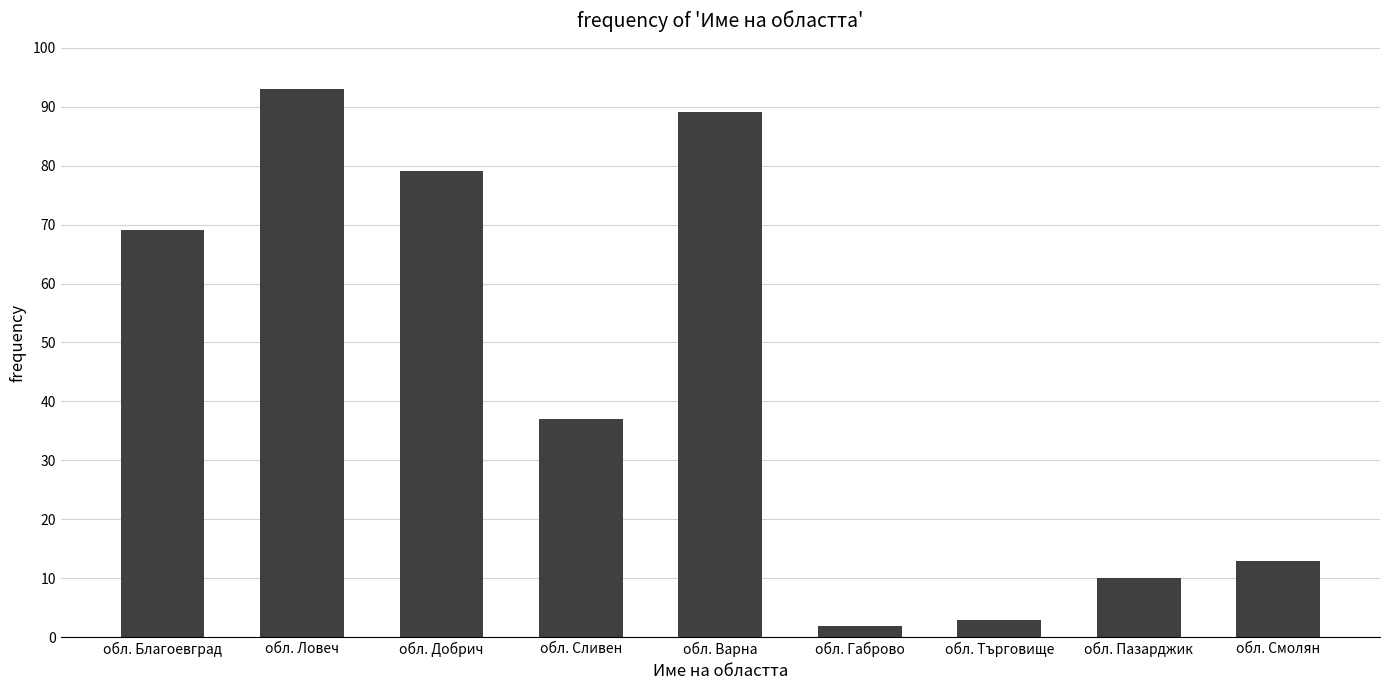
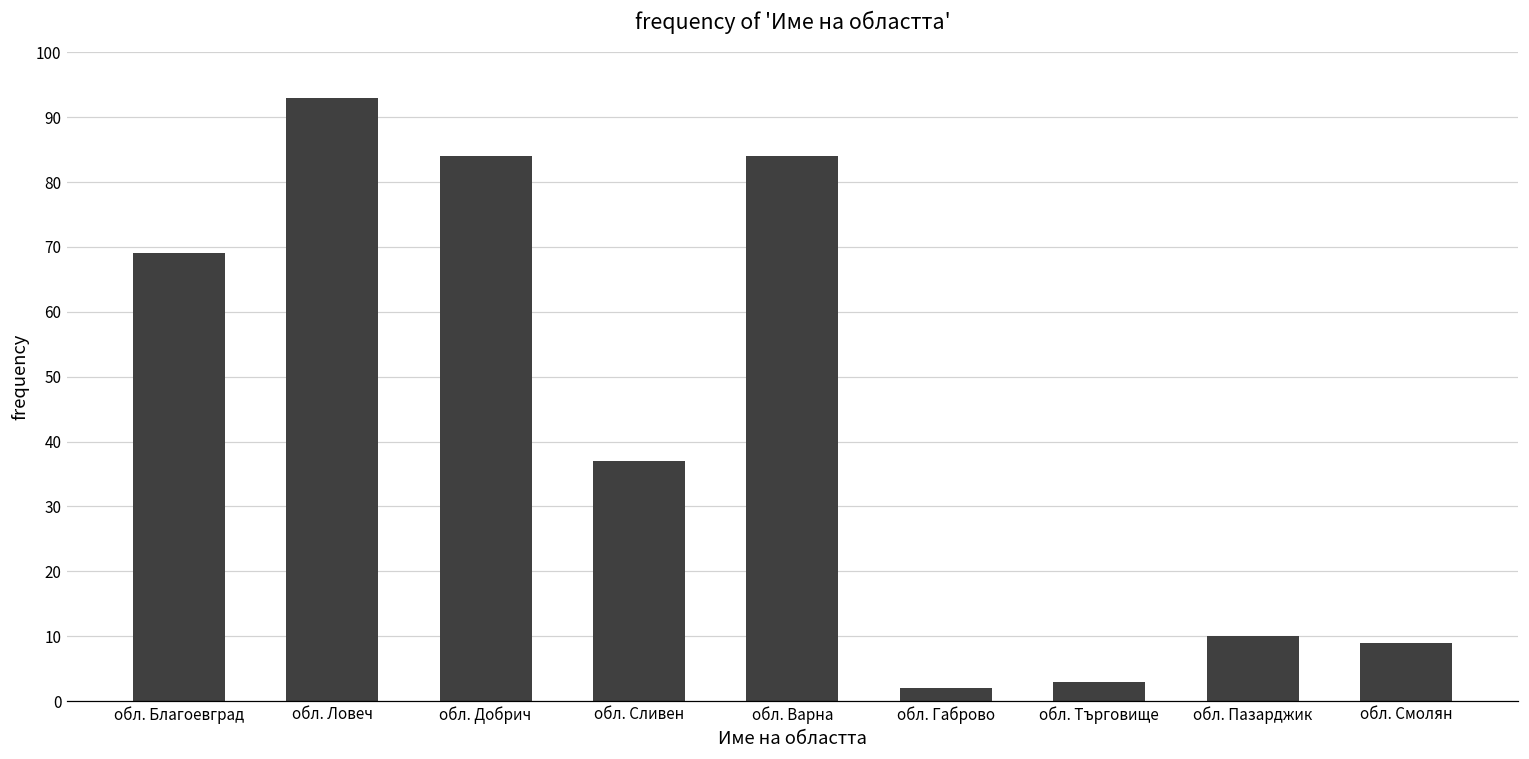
обл. Добрич: 79 -> 84
обл. Варна: 89 -> 84
обл. Смолян: 13 -> 9
